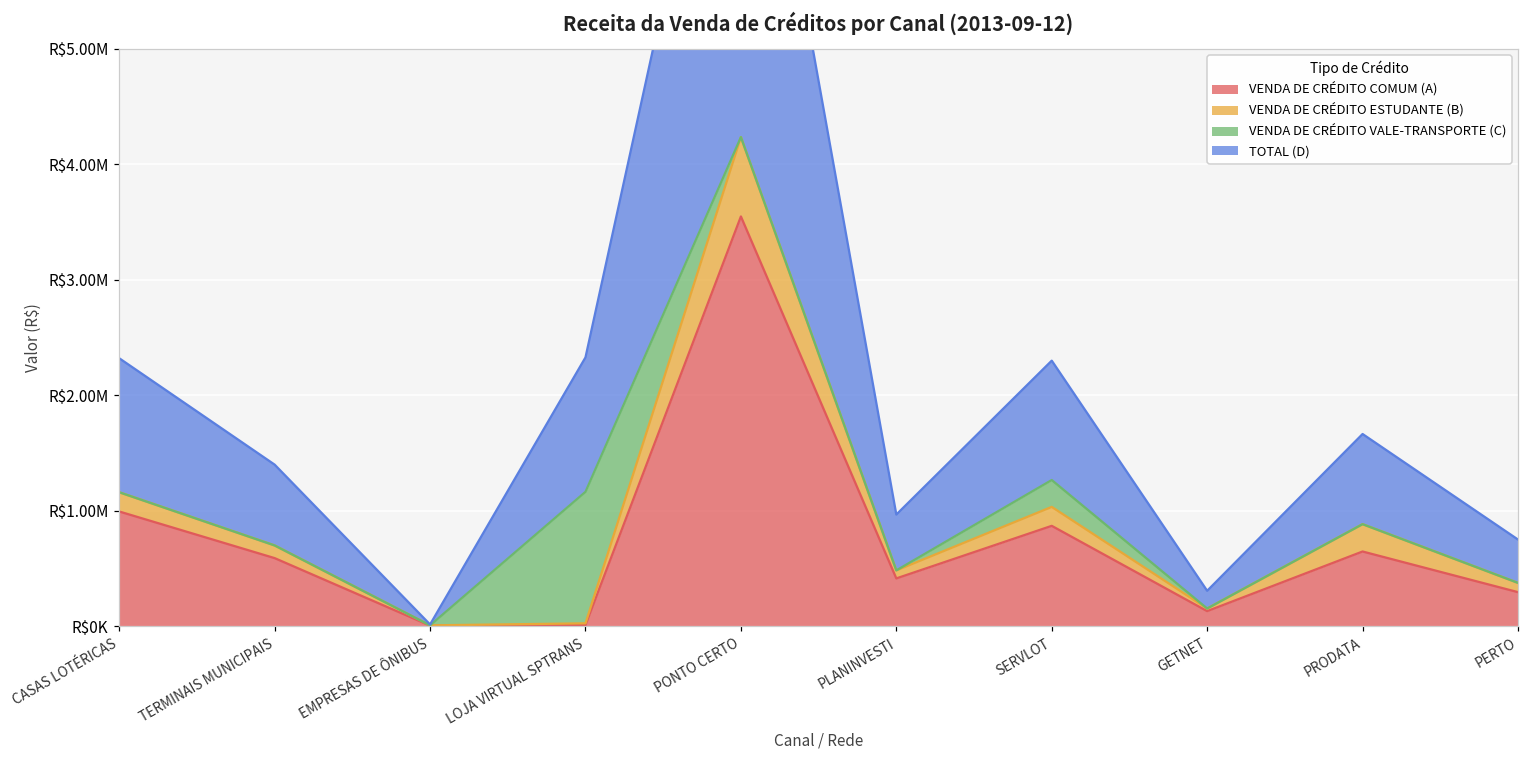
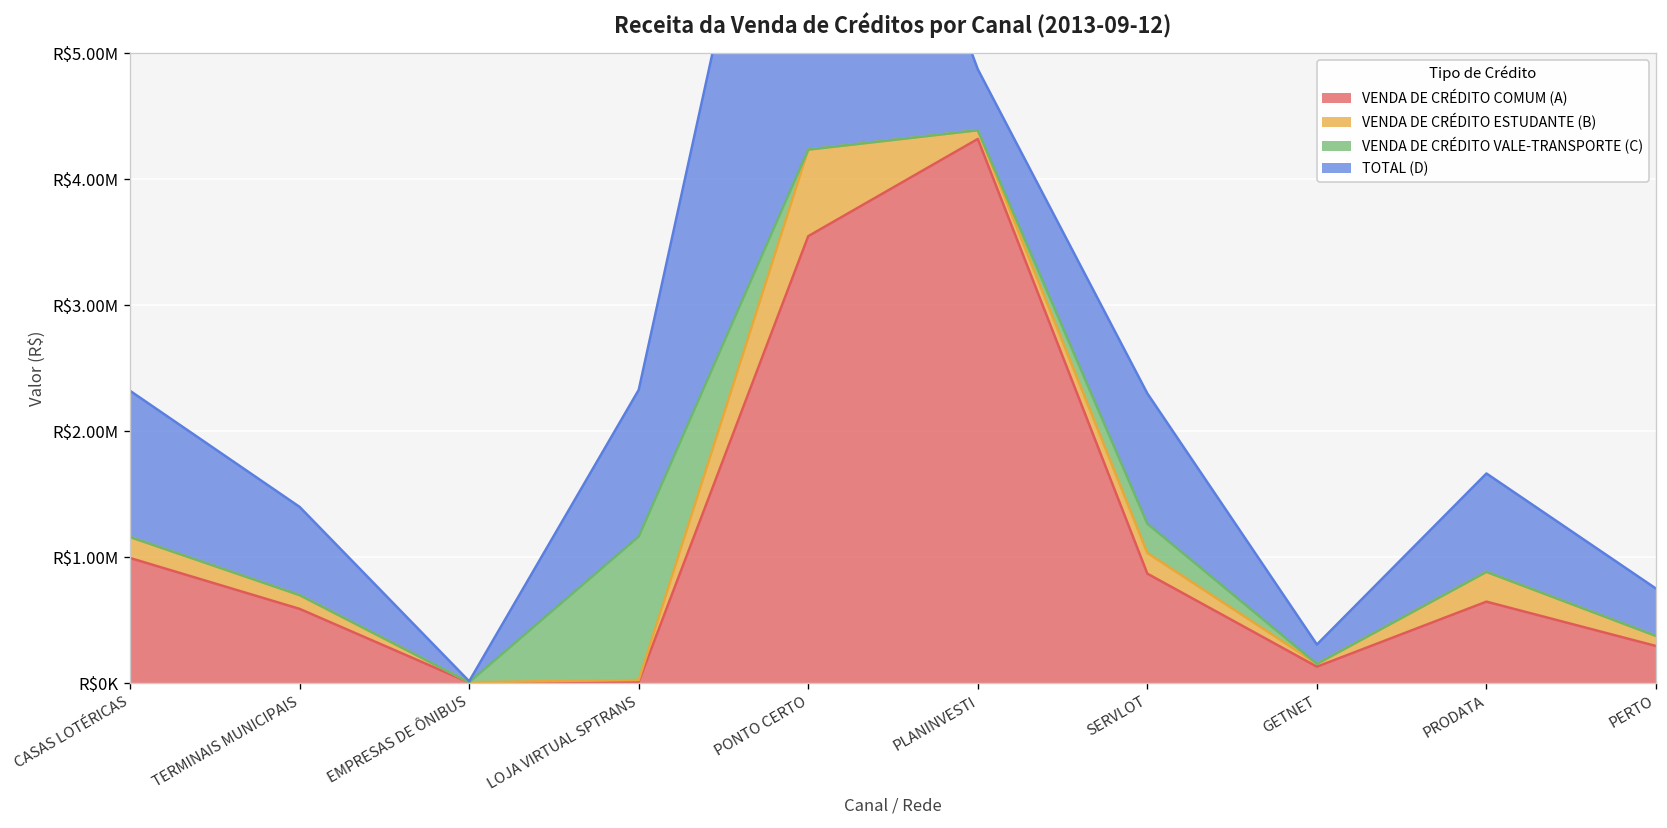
VENDA DE CRÉDITO COMUM (A), PLANINVESTI: R$410000 -> R$4320000
